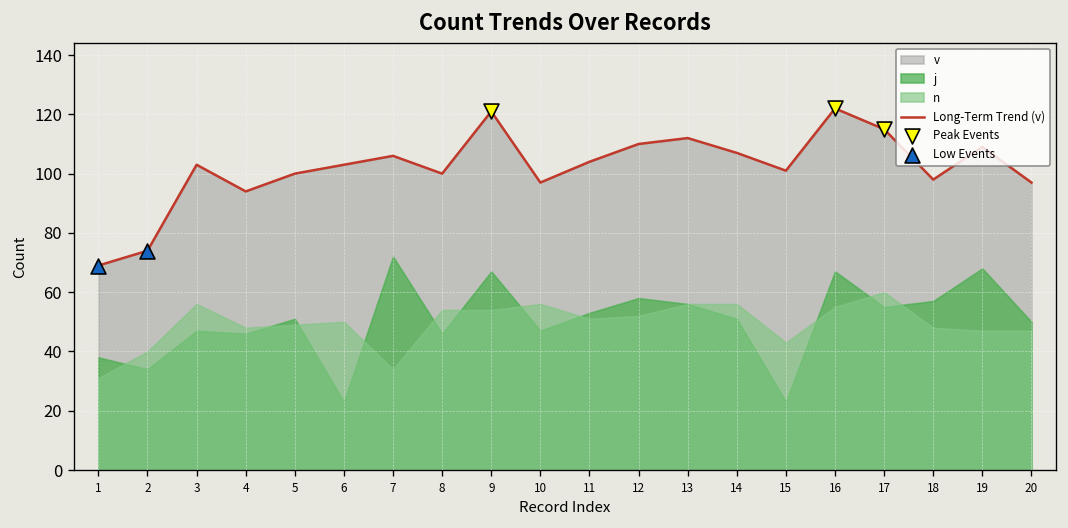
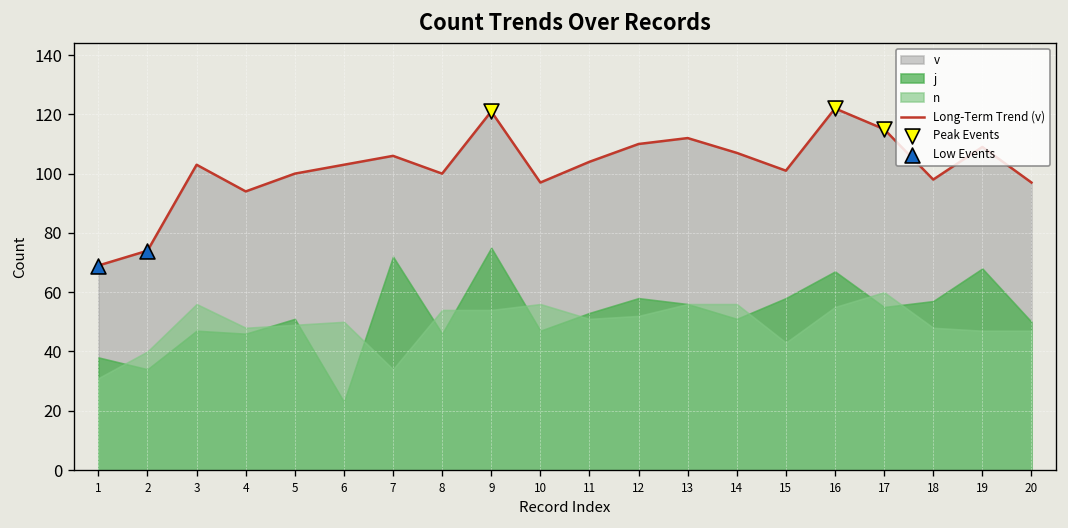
j, 9: 67 -> 75
j, 15: 23 -> 58
